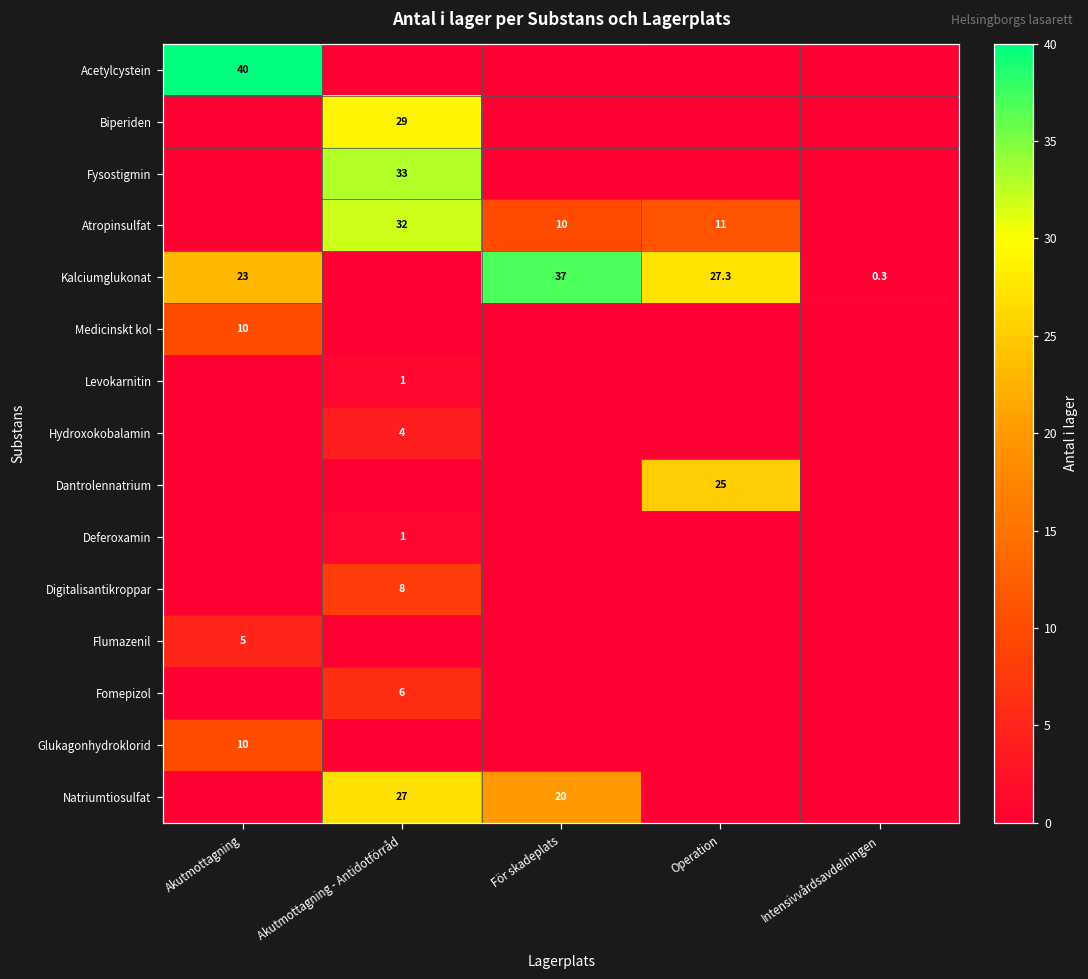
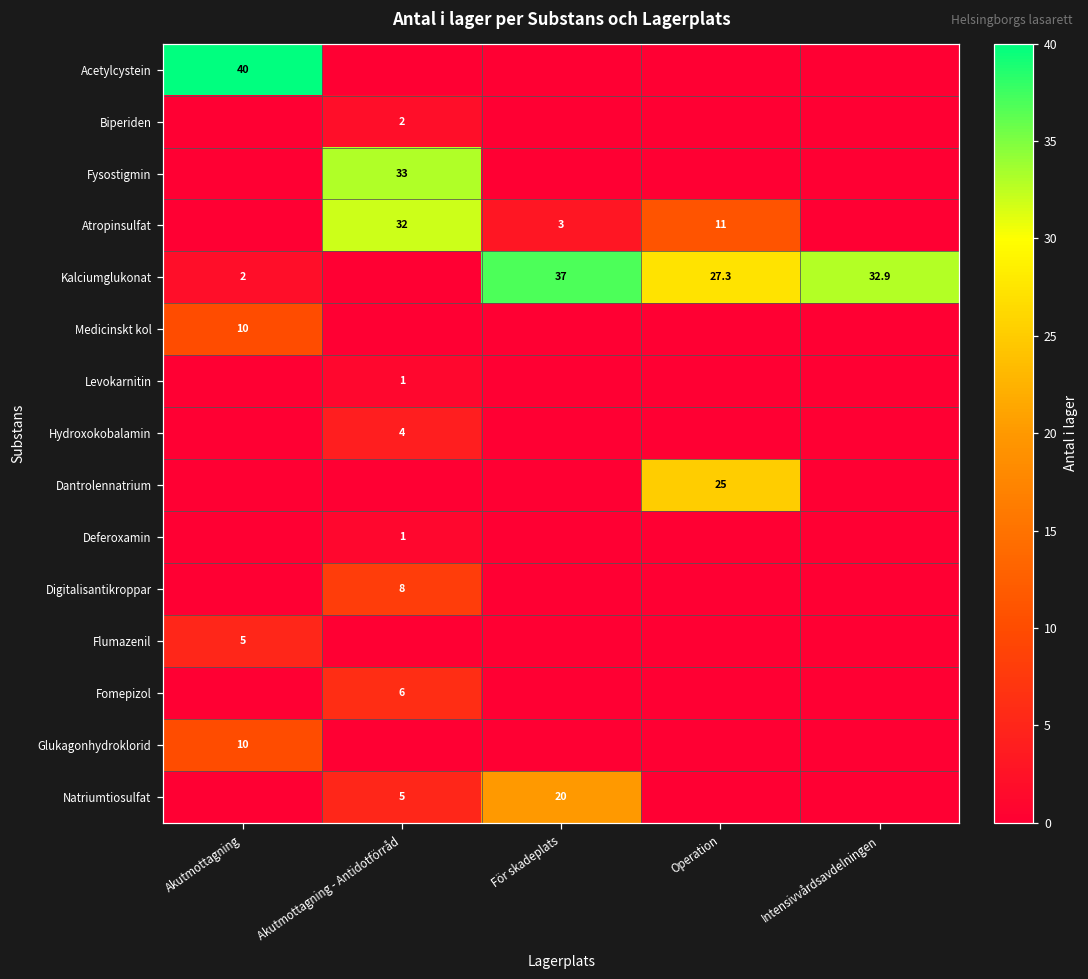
Biperiden, Akutmottagning - Antidotförråd: 29 -> 2
Atropinsulfat, För skadeplats: 10 -> 3
Kalciumglukonat, Akutmottagning: 23 -> 2
Kalciumglukonat, Intensivvårdsavdelningen: 0.3 -> 32.9
Natriumtiosulfat, Akutmottagning - Antidotförråd: 27 -> 5
